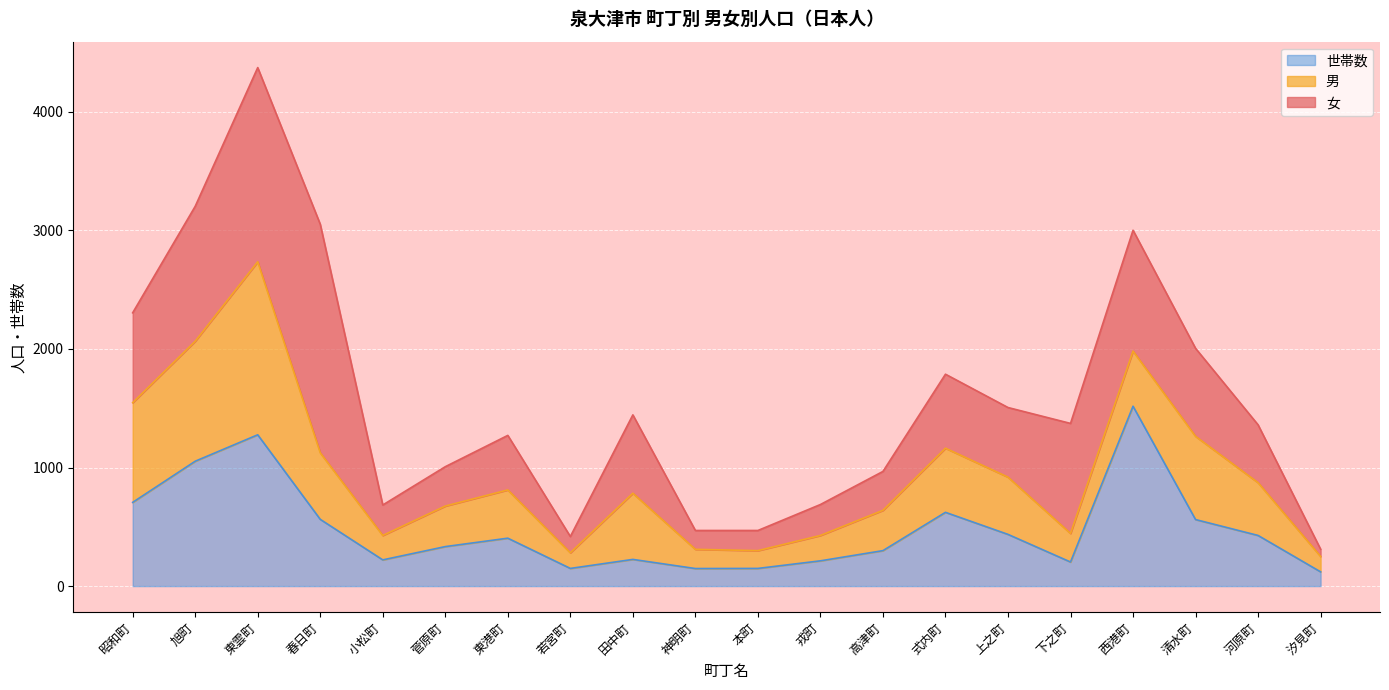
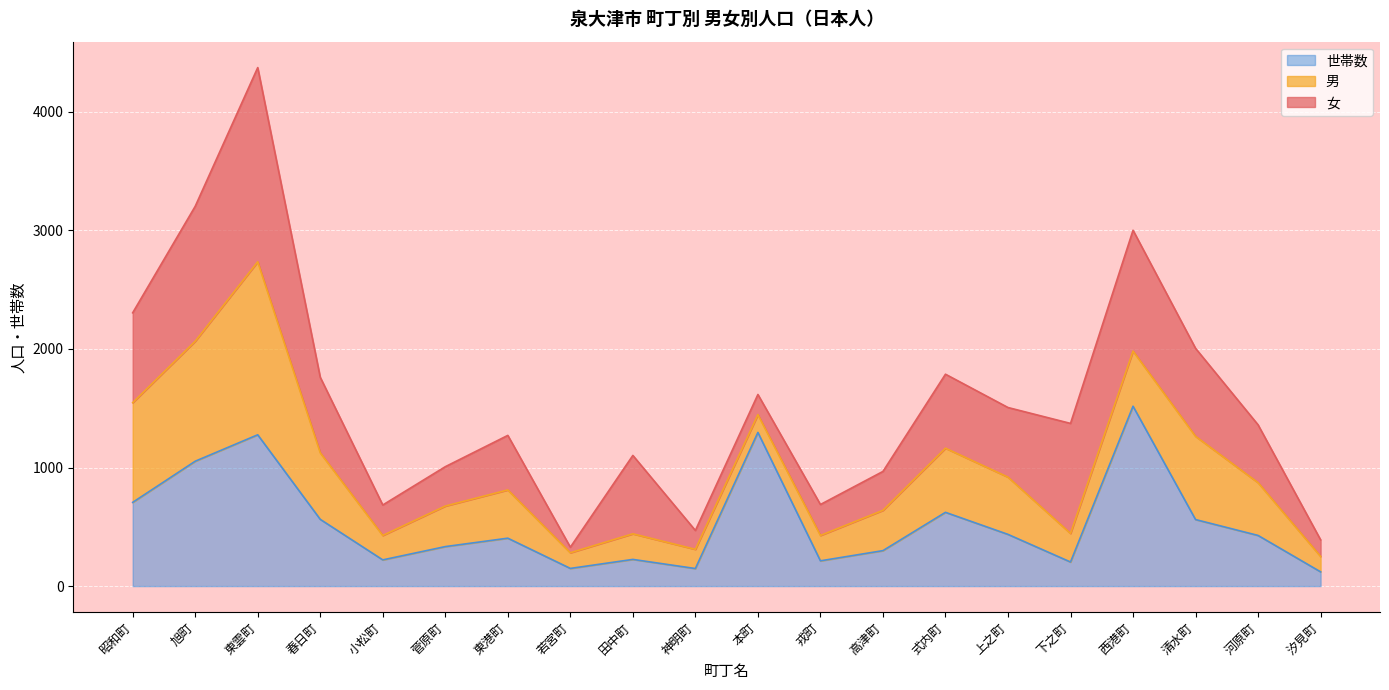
女, 春日町: 1930 -> 640
女, 若宮町: 140 -> 50
男, 田中町: 560 -> 220
世帯数, 本町: 150 -> 1300
女, 汐見町: 60 -> 140
